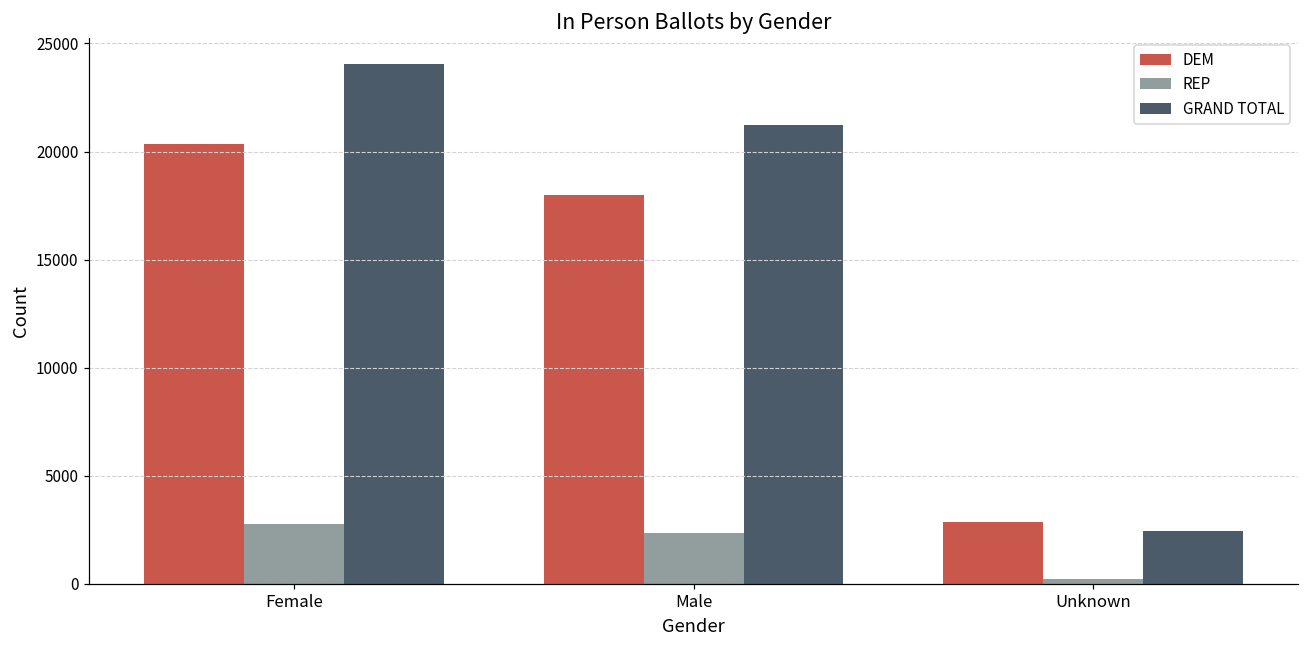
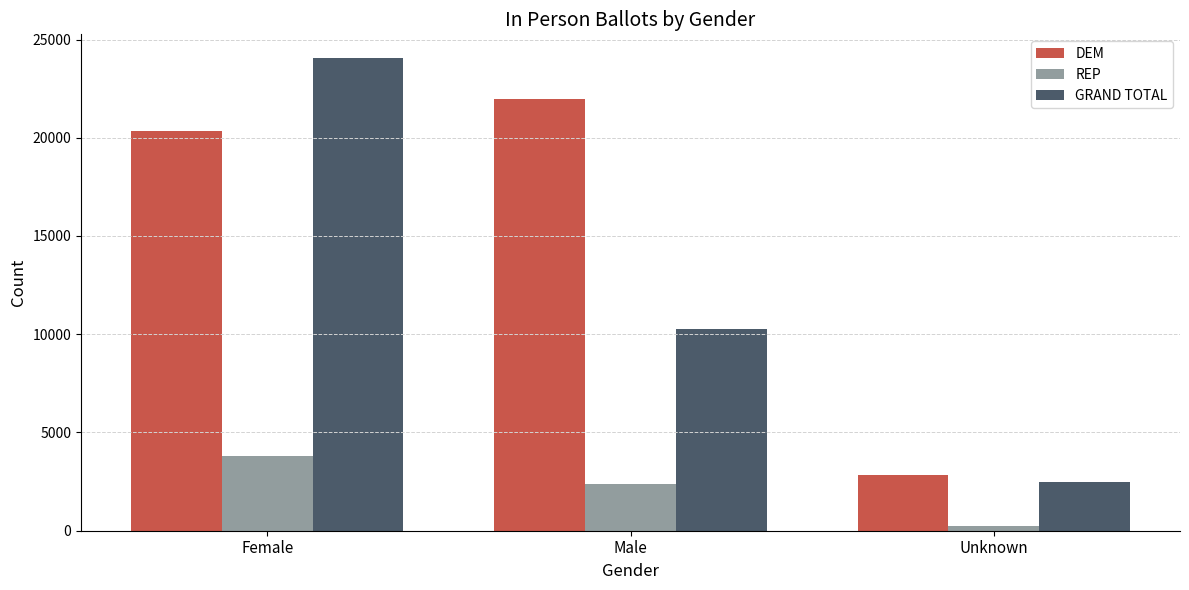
REP, Female: 2800 -> 3800
DEM, Male: 18000 -> 22000
GRAND TOTAL, Male: 21200 -> 10300
